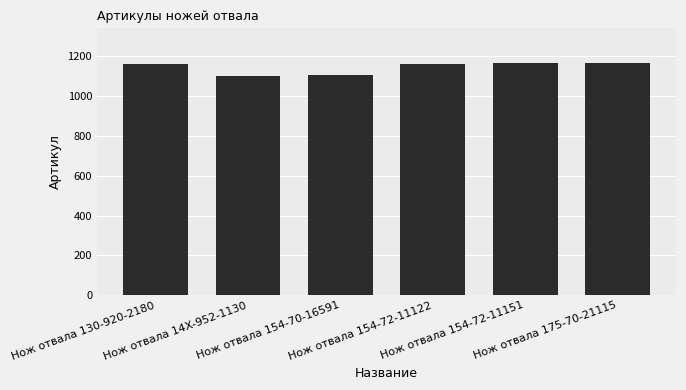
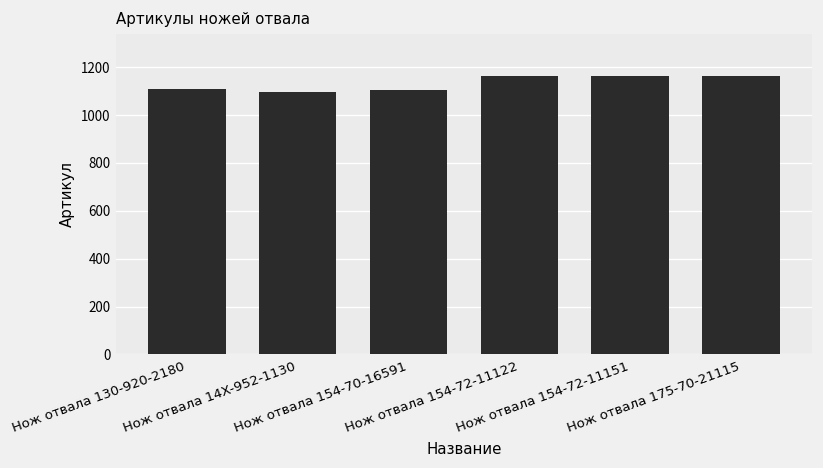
Нож отвала 130-920-2180: 1160 -> 1110
